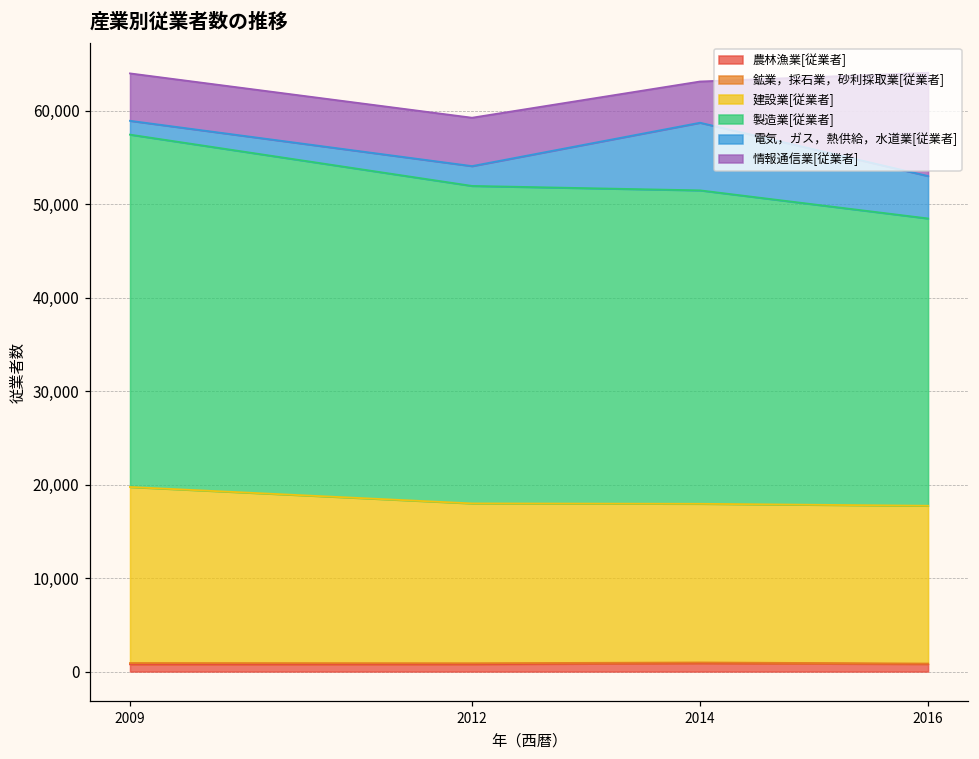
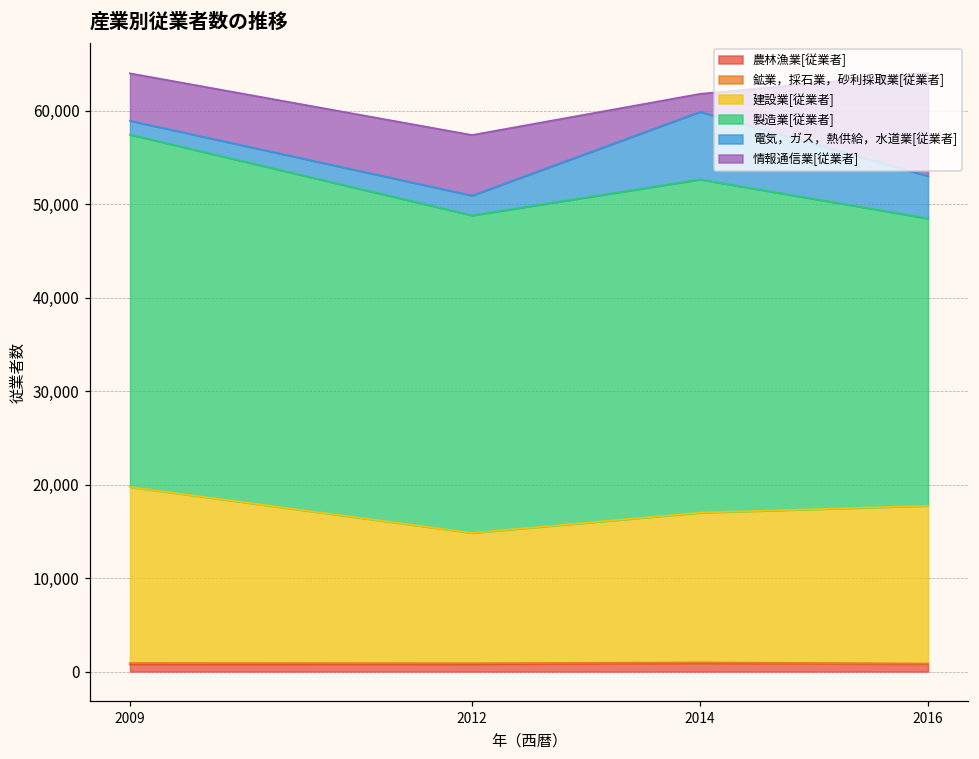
建設業[従業者], 2012: 17,000 -> 14,000
情報通信業[従業者], 2012: 5,000 -> 6,000
建設業[従業者], 2014: 17,000 -> 16,000
製造業[従業者], 2014: 34,000 -> 36,000
情報通信業[従業者], 2014: 4,000 -> 2,000
